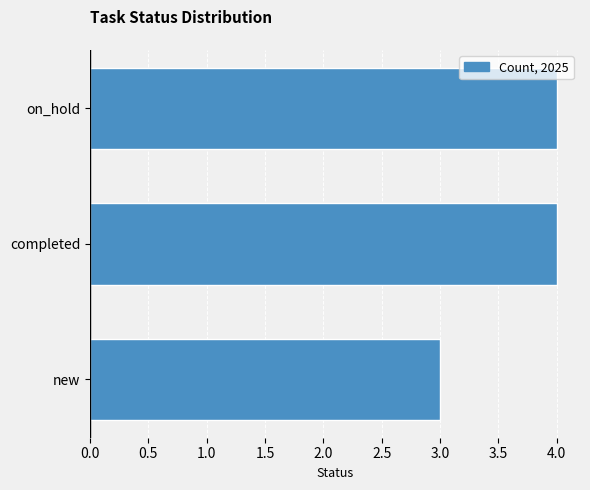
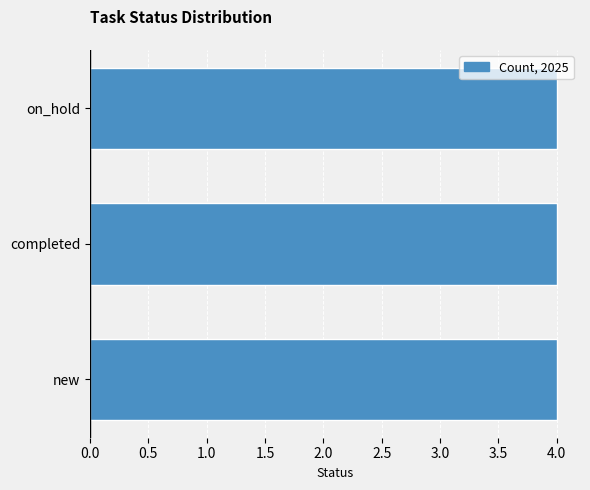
new: 3 -> 4
